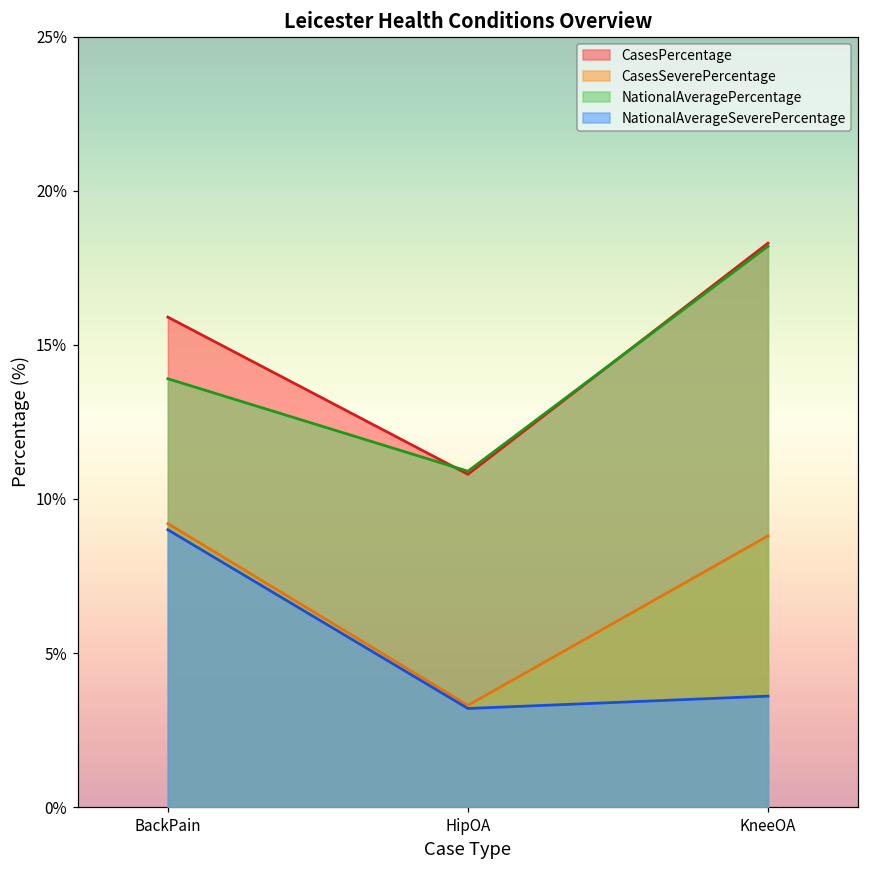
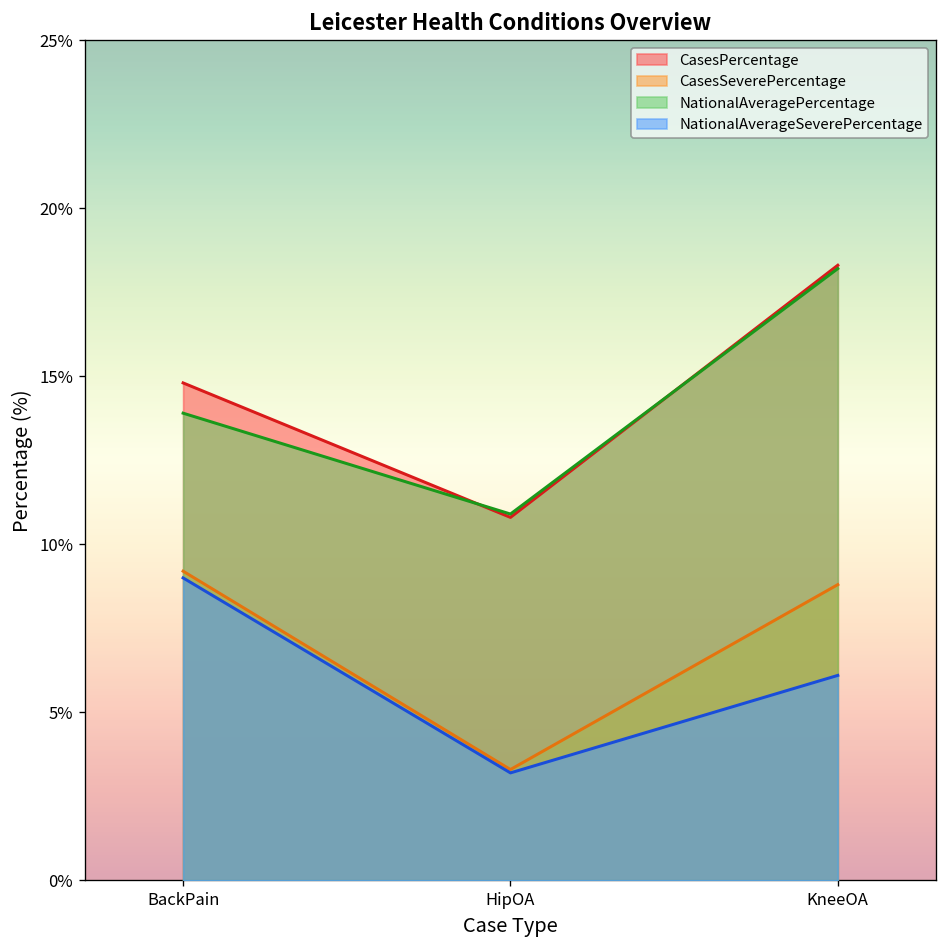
CasesPercentage, BackPain: 15.9% -> 14.8%
NationalAverageSeverePercentage, KneeOA: 3.6% -> 6.1%
